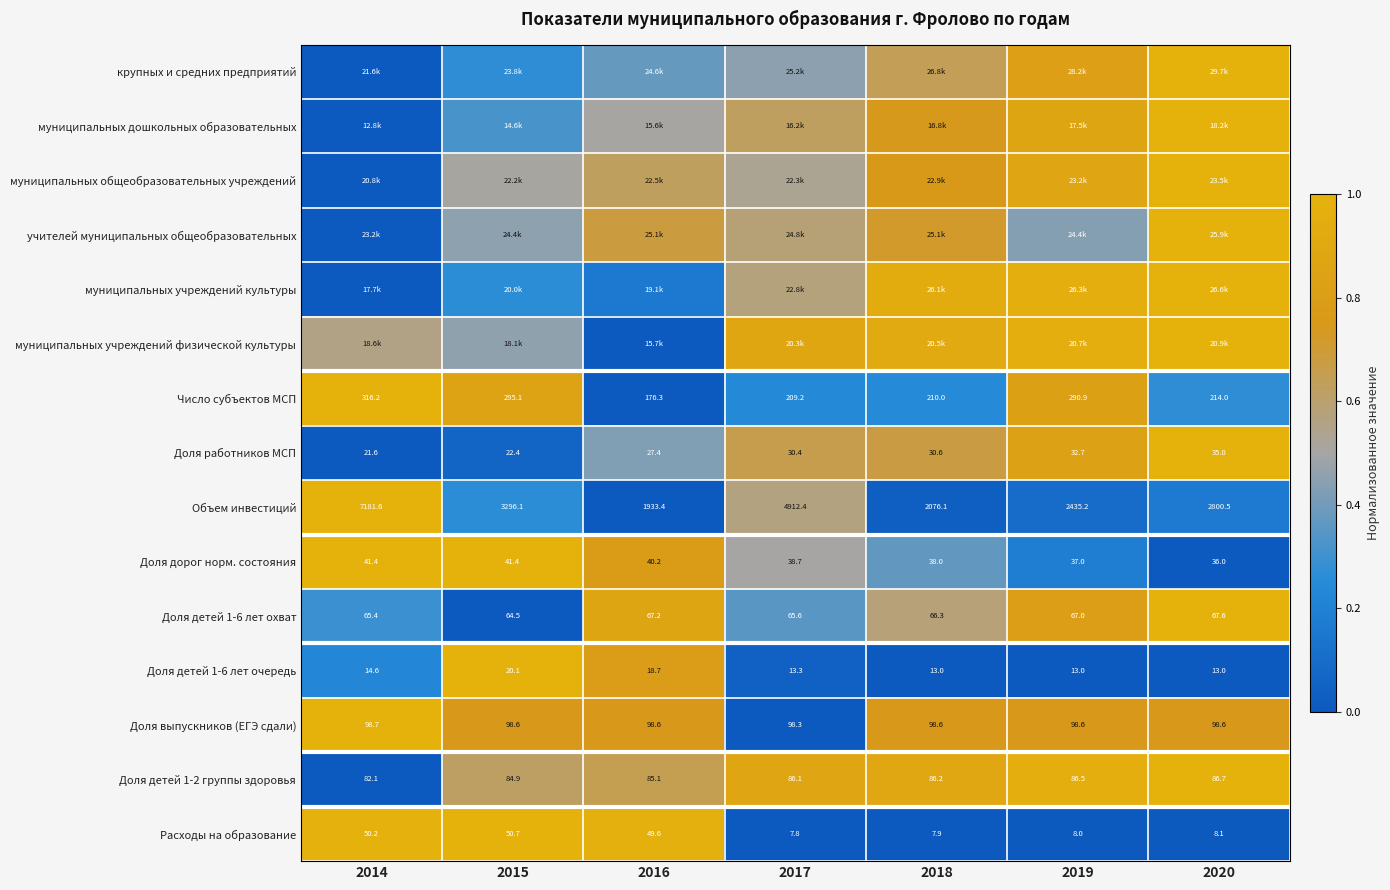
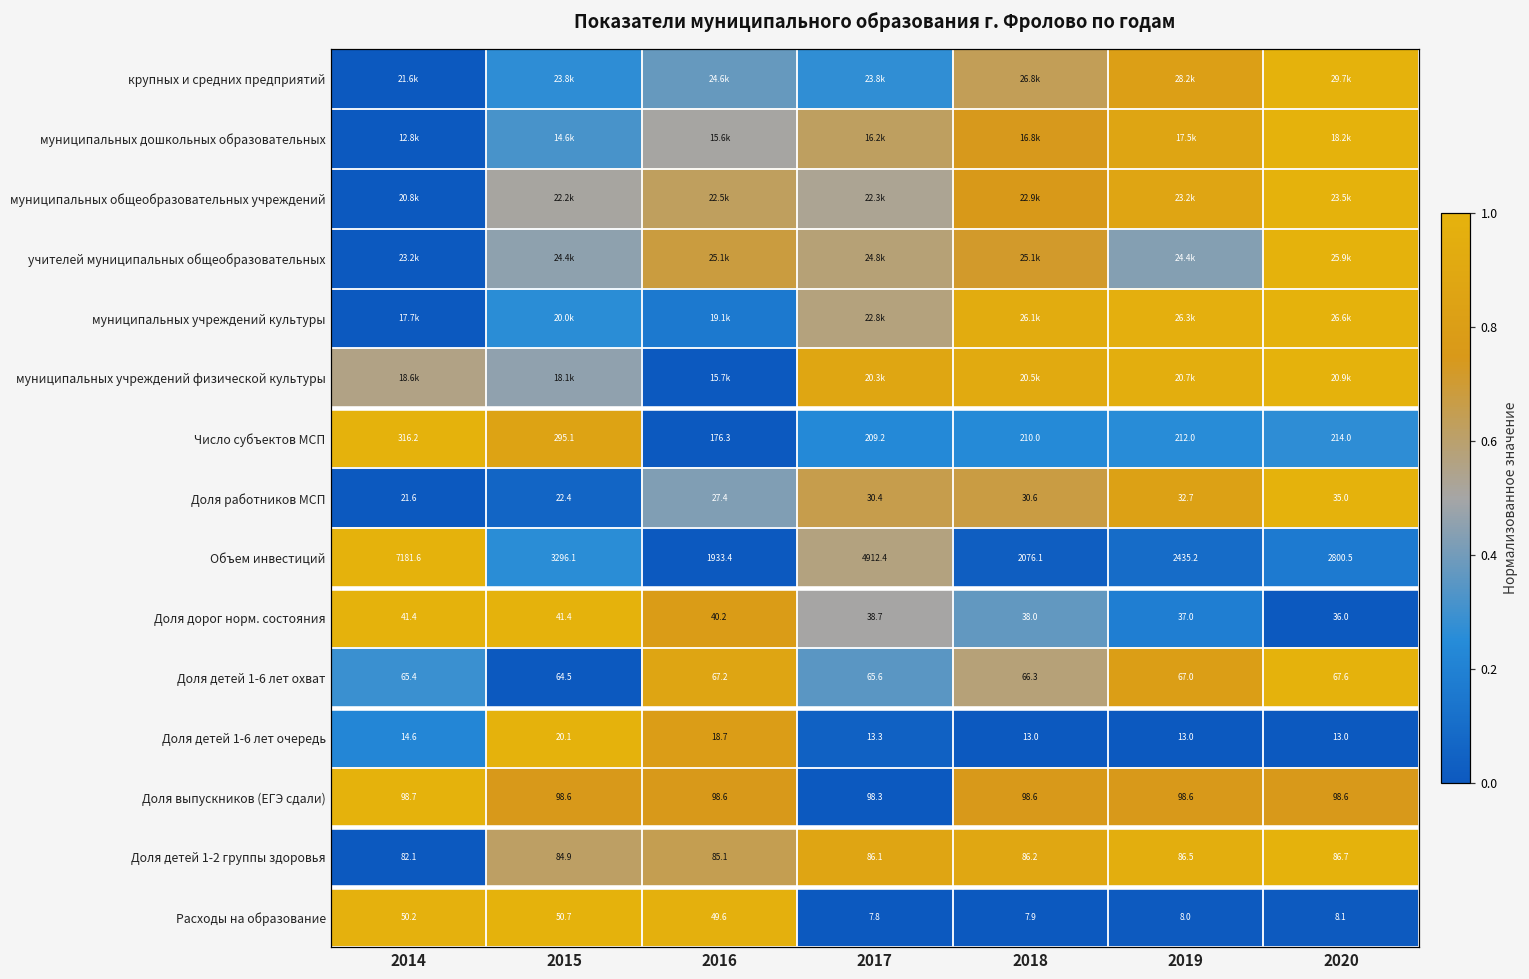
крупных и средних предприятий, 2017: 25.2k -> 23.8k
Число субъектов МСП, 2019: 290.9 -> 212.0
